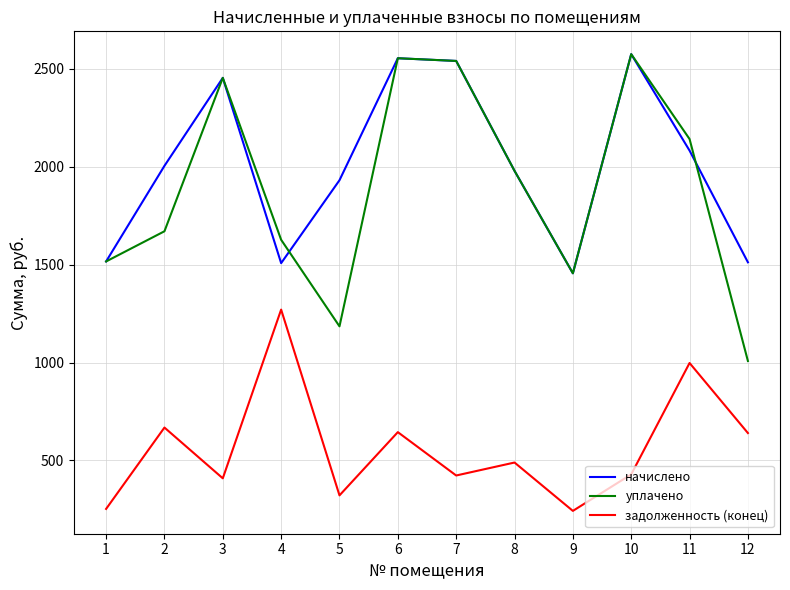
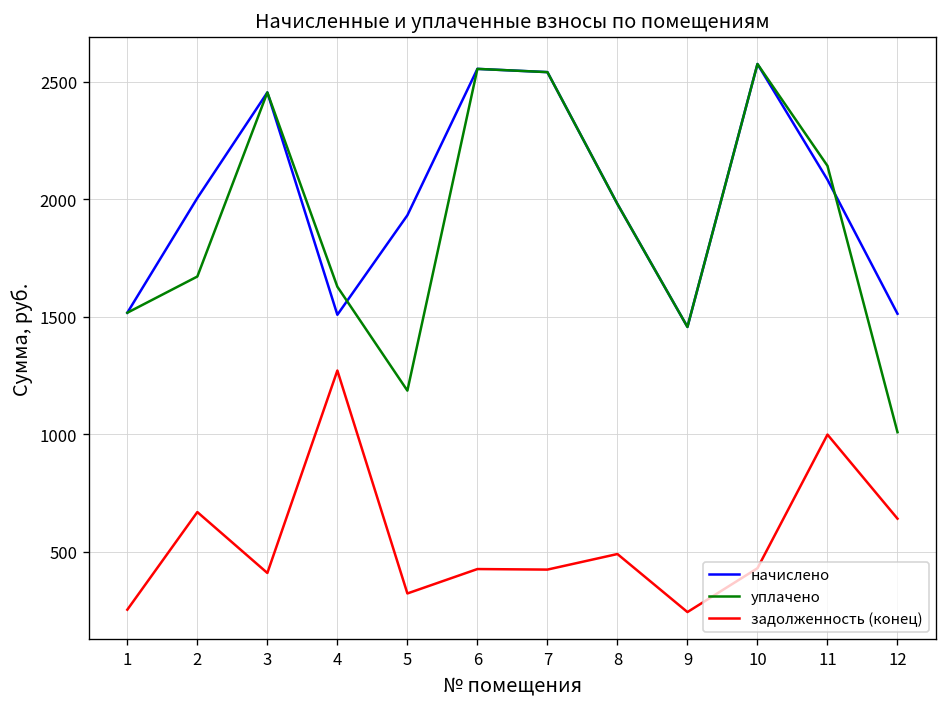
задолженность (конец), 6: 640 -> 430
